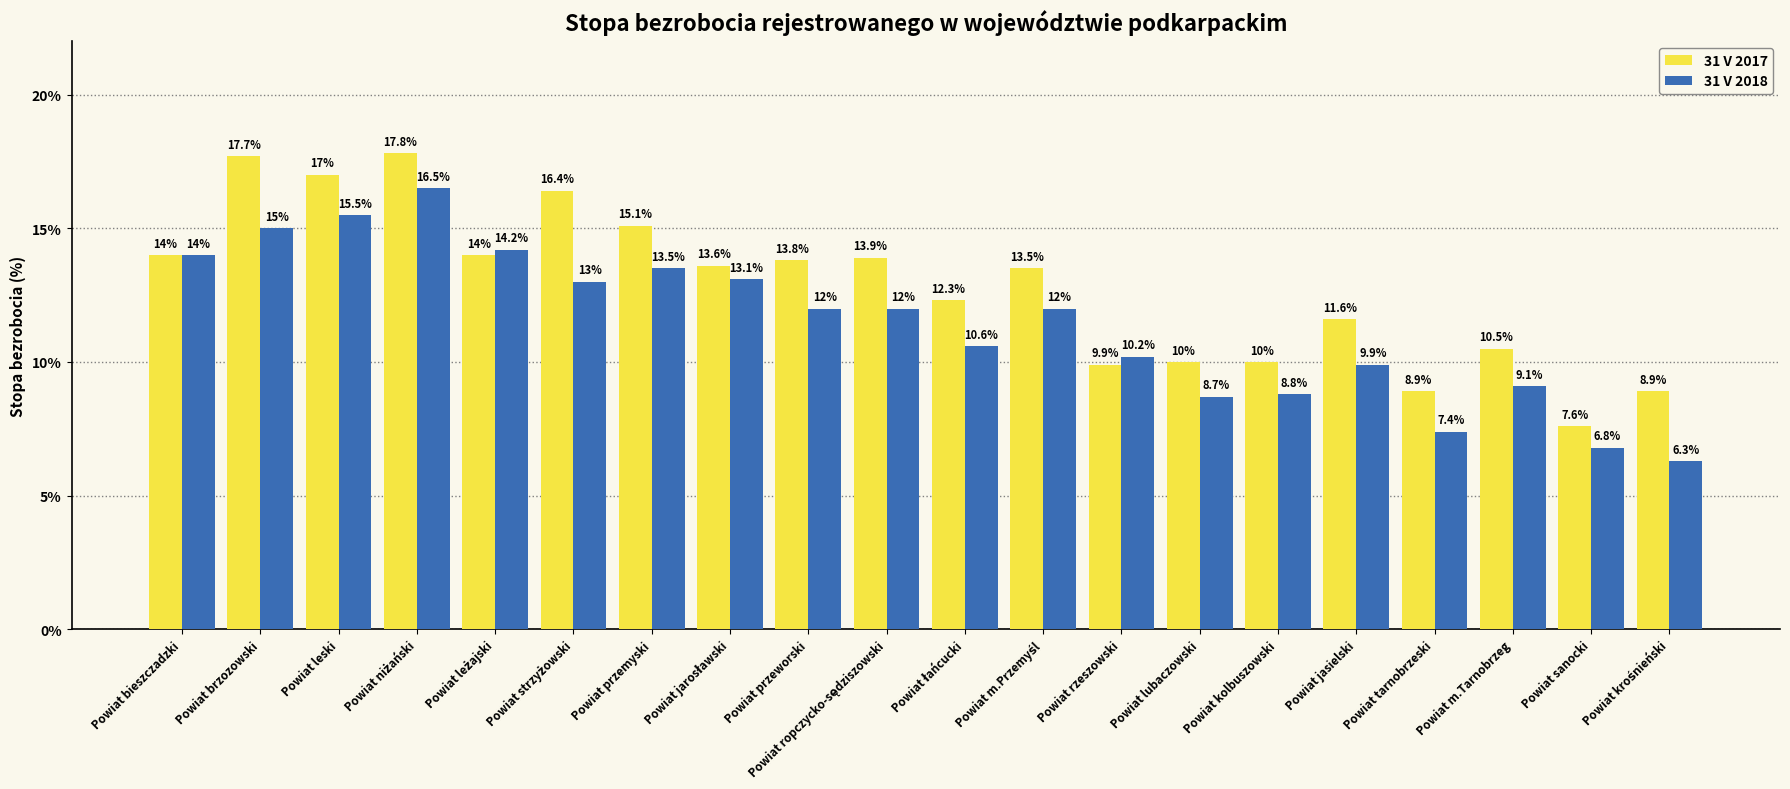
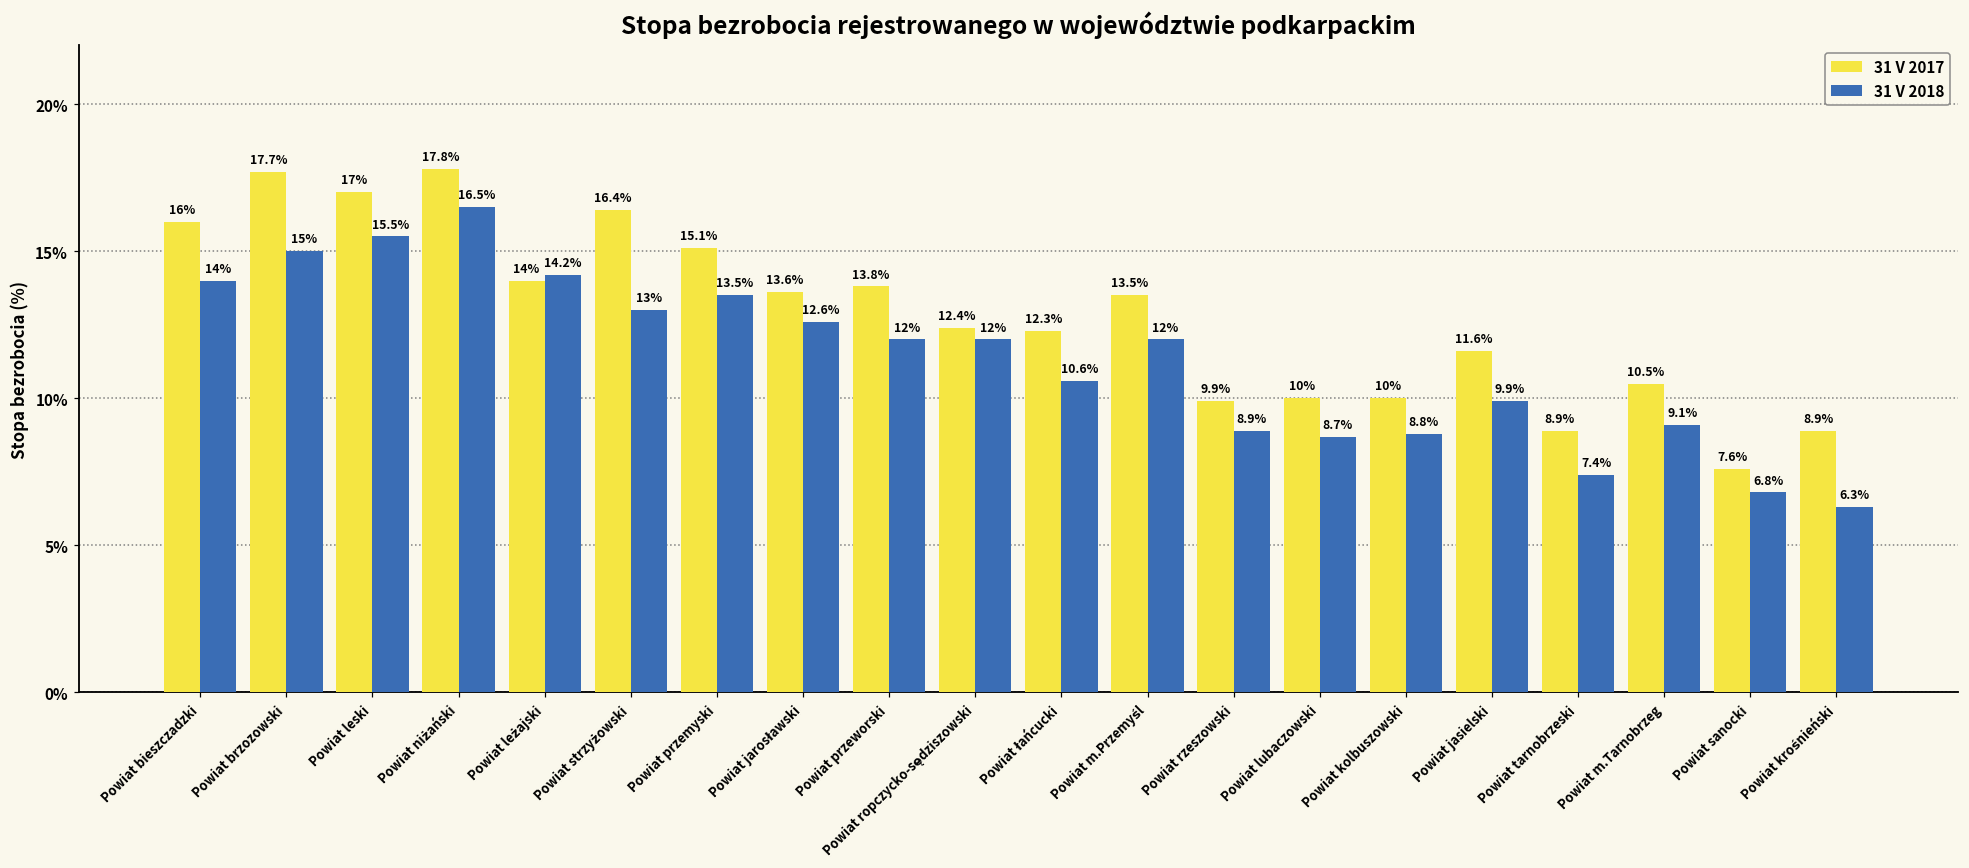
31 V 2017, Powiat bieszczadzki: 14% -> 16%
31 V 2018, Powiat jarosławski: 13.1% -> 12.6%
31 V 2017, Powiat ropczycko-sędziszowski: 13.9% -> 12.4%
31 V 2018, Powiat rzeszowski: 10.2% -> 8.9%
